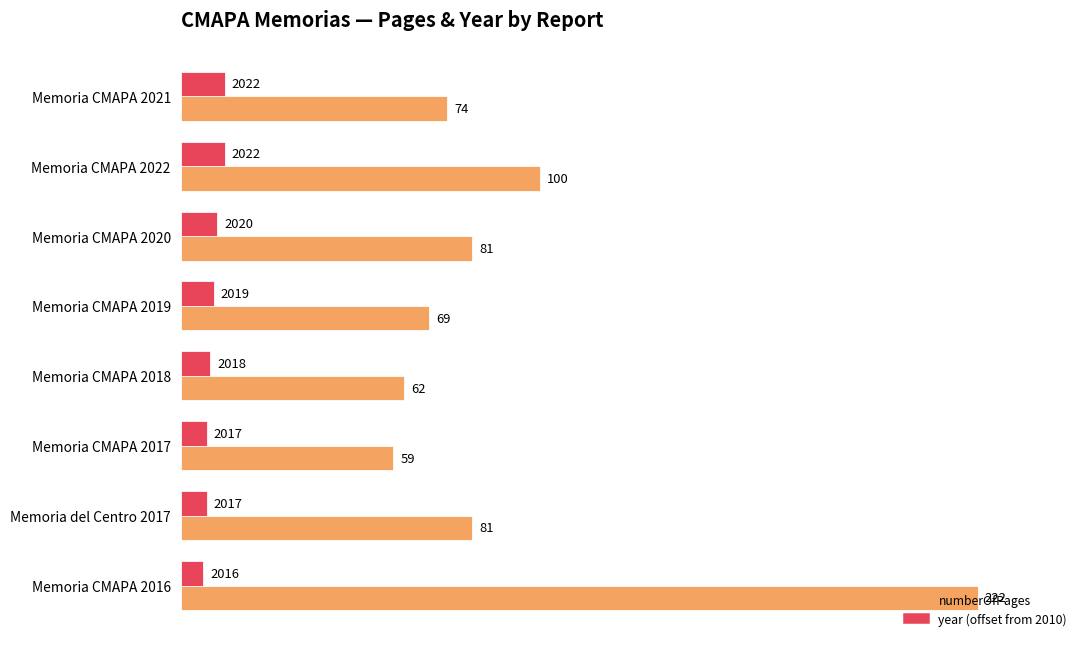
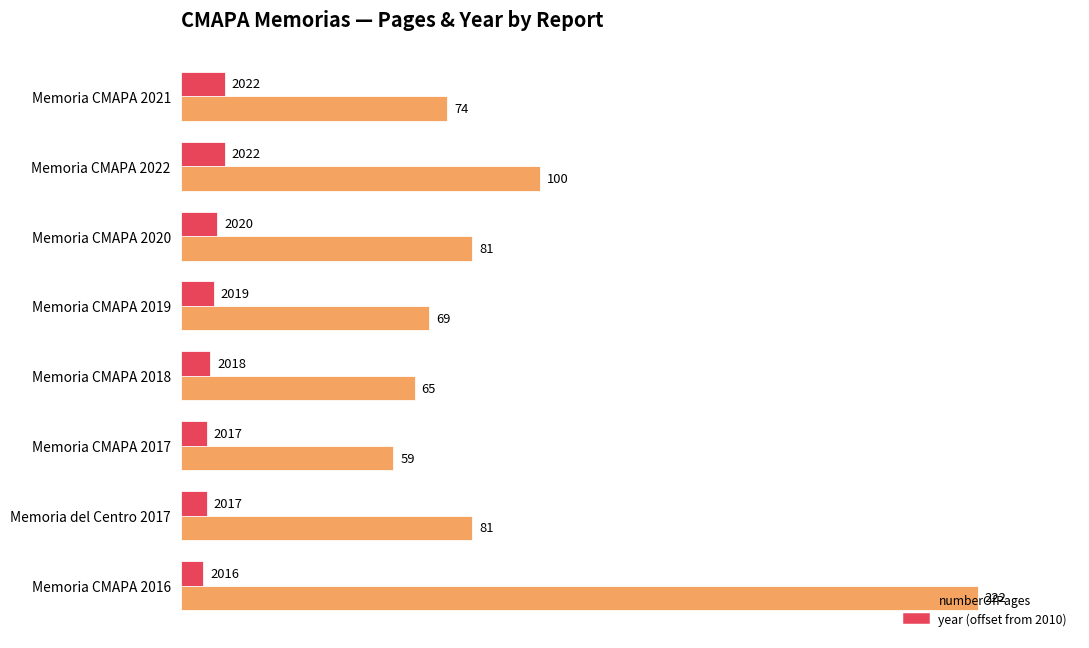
numberOfPages, Memoria CMAPA 2018: 62 -> 65
